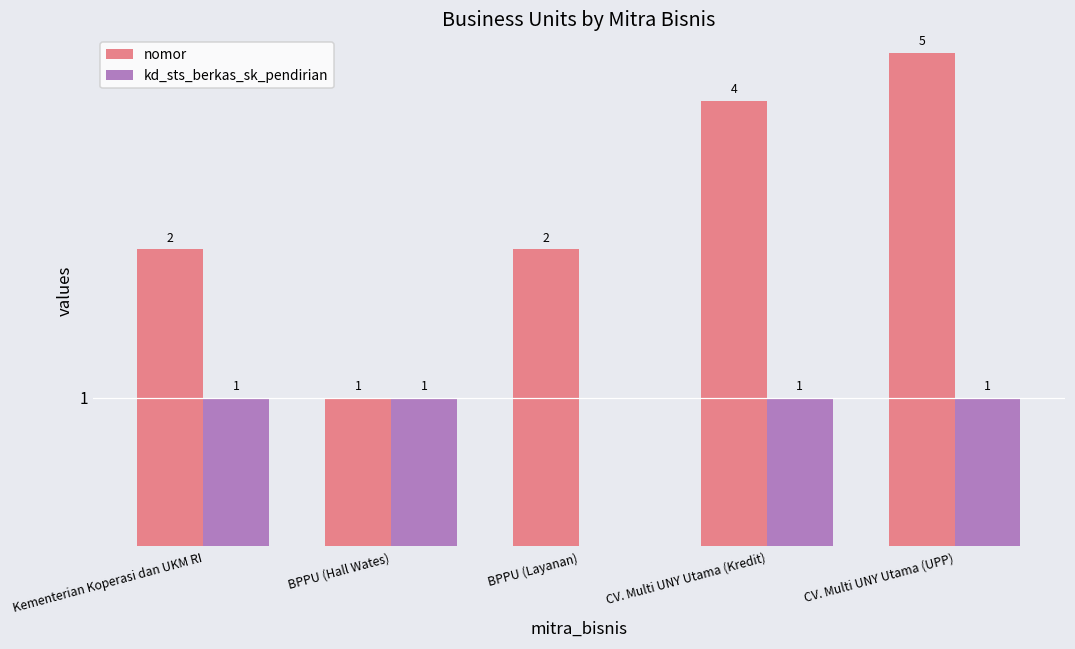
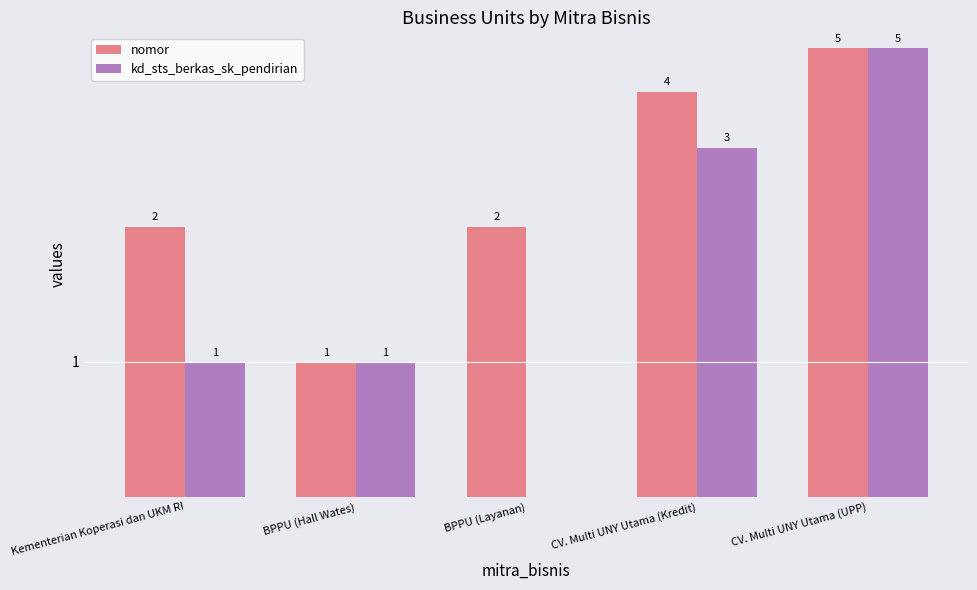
kd_sts_berkas_sk_pendirian, CV. Multi UNY Utama (Kredit): 1 -> 3
kd_sts_berkas_sk_pendirian, CV. Multi UNY Utama (UPP): 1 -> 5
